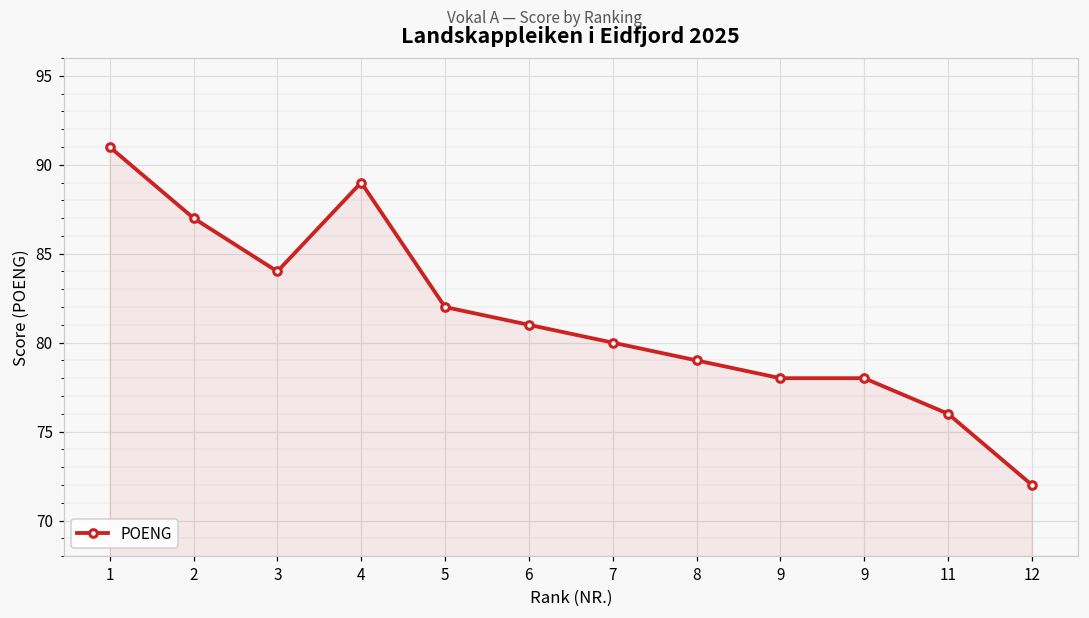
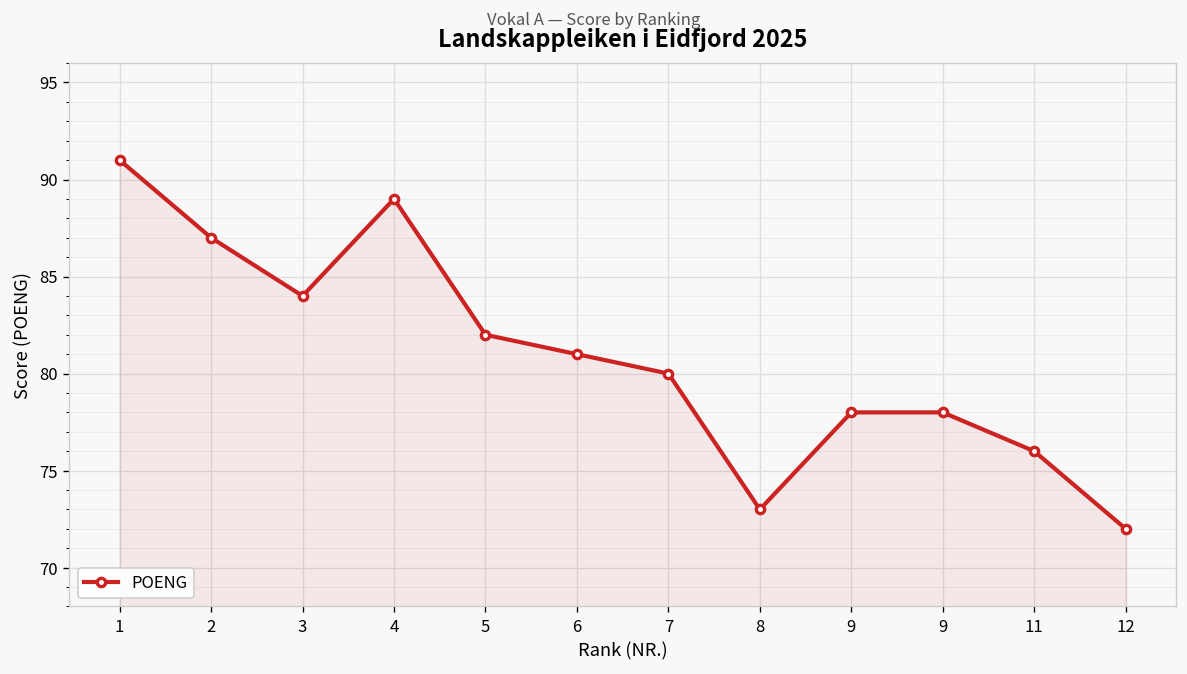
8: 79 -> 73
